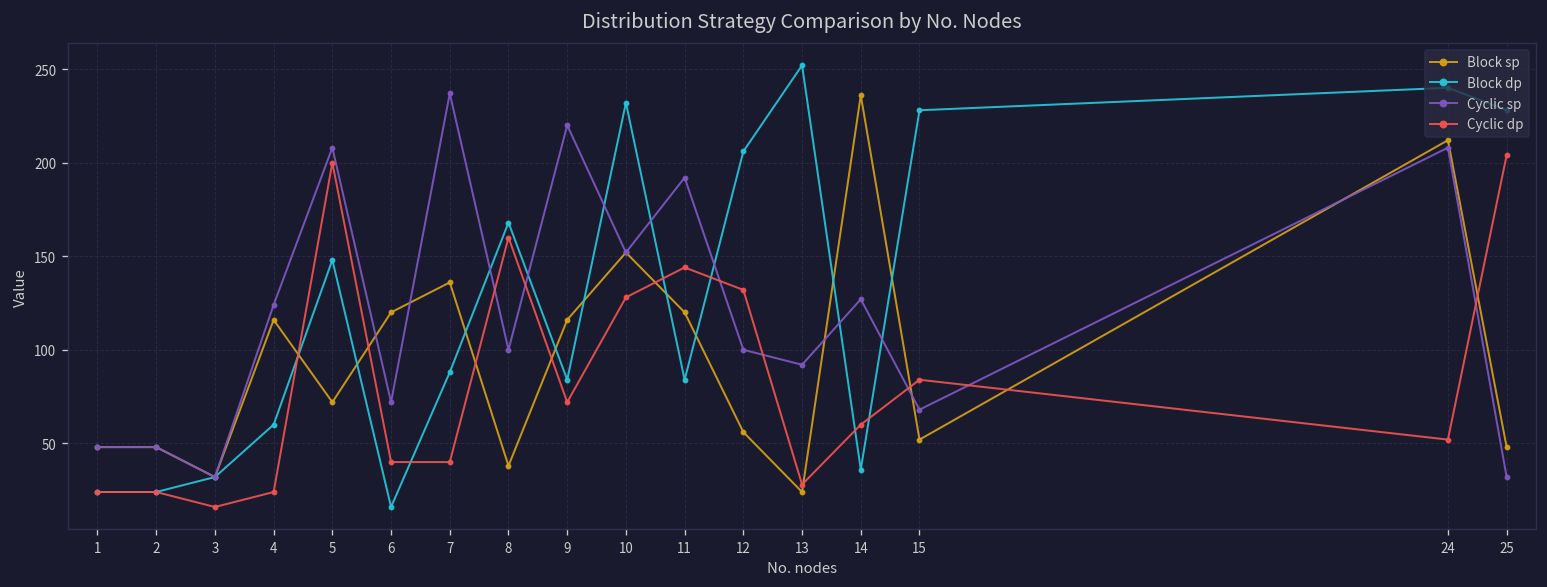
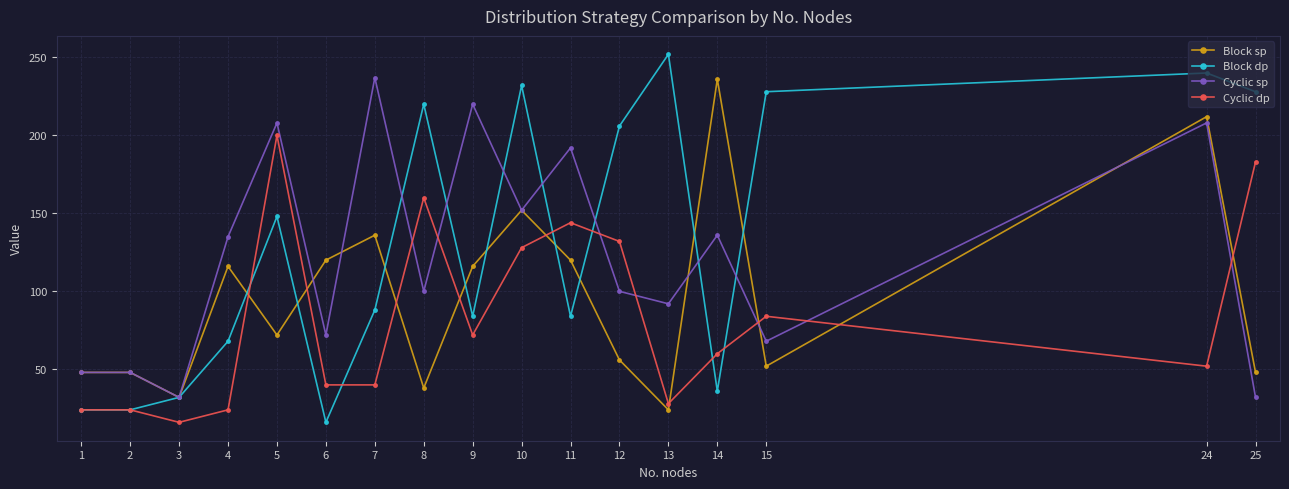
Block dp, 4: 60 -> 68
Cyclic sp, 4: 124 -> 135
Block dp, 8: 168 -> 220
Cyclic sp, 14: 127 -> 136
Cyclic dp, 25: 204 -> 183
